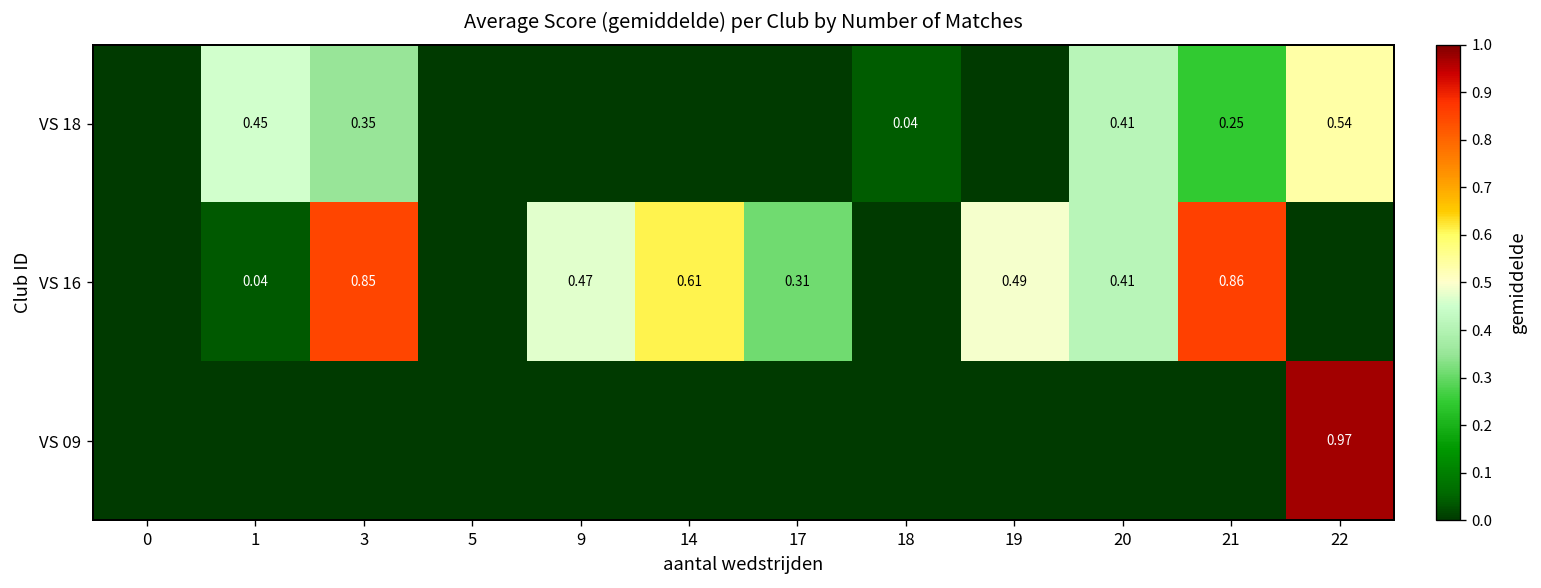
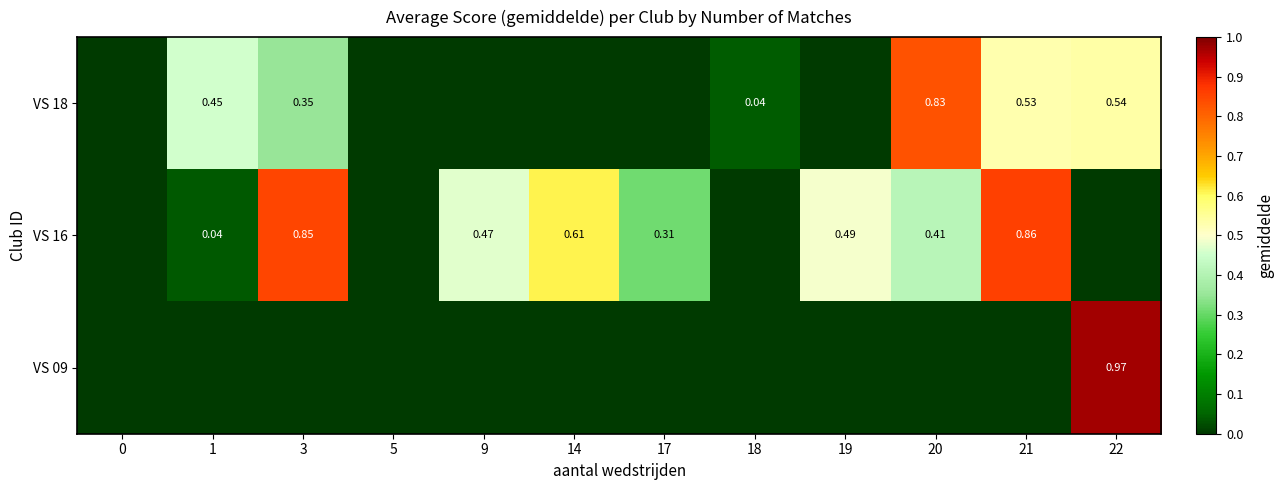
VS 18, 20: 0.41 -> 0.83
VS 18, 21: 0.25 -> 0.53
